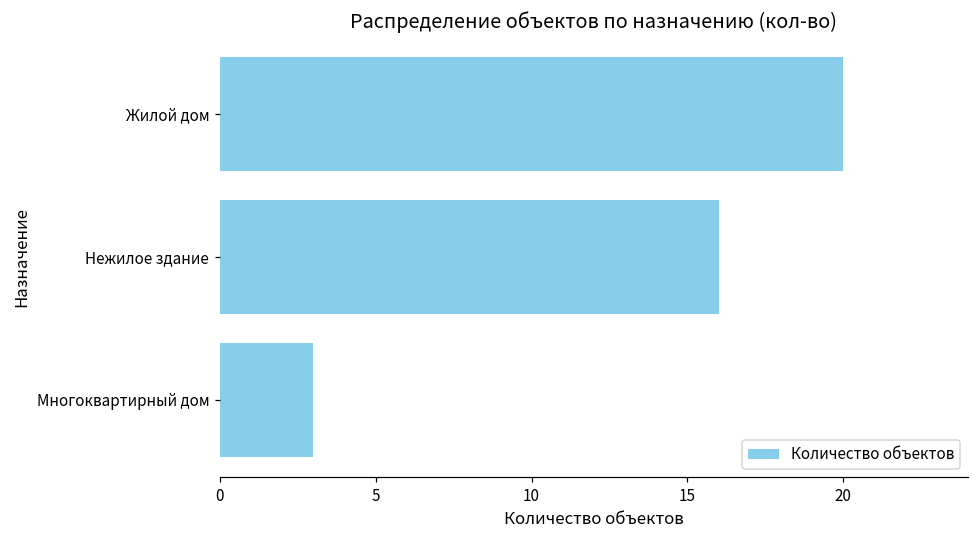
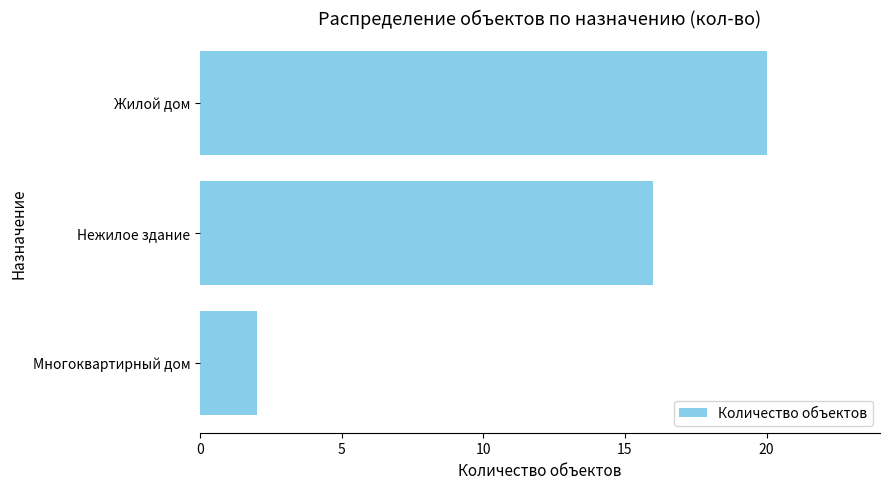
Многоквартирный дом: 3 -> 2
